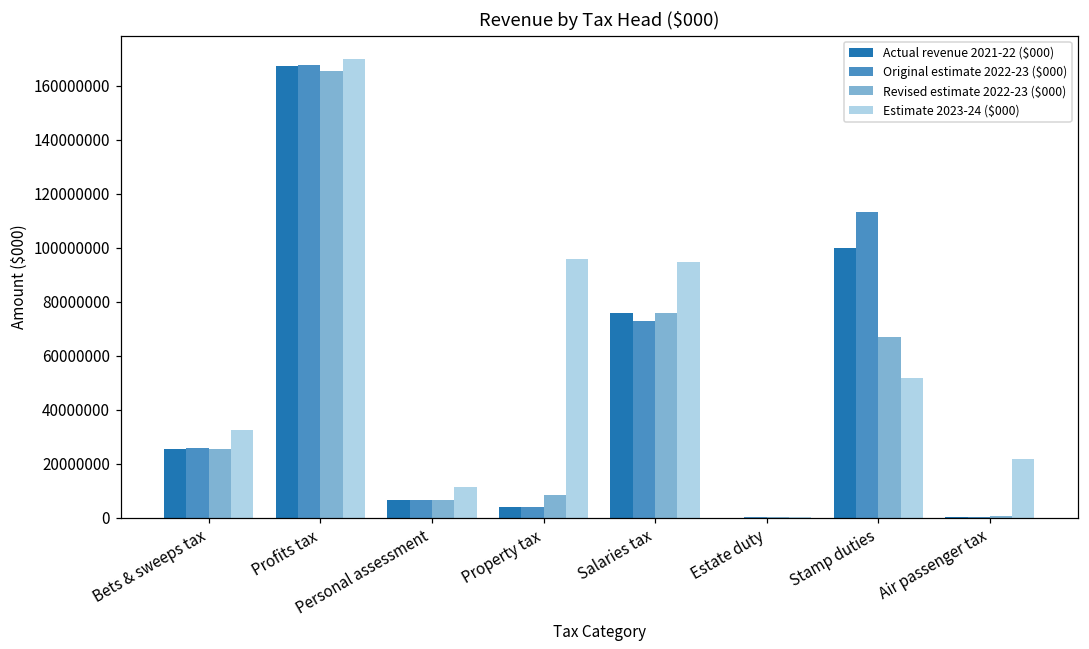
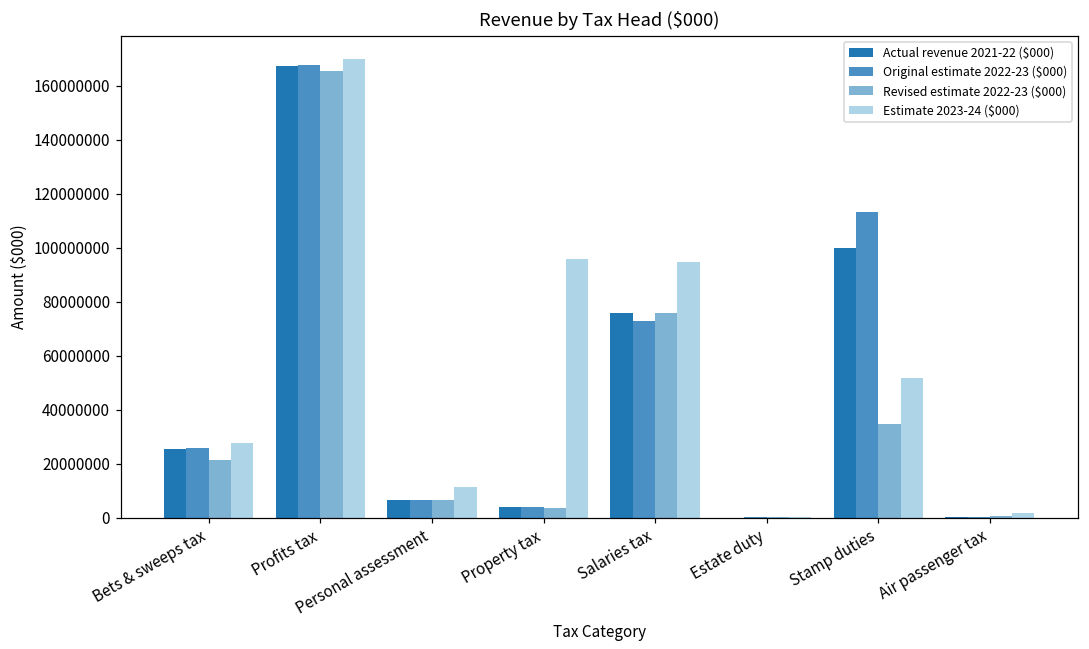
Revised estimate 2022-23 ($000), Bets & sweeps tax: 26000000 -> 21000000
Estimate 2023-24 ($000), Bets & sweeps tax: 32000000 -> 28000000
Revised estimate 2022-23 ($000), Property tax: 8000000 -> 4000000
Revised estimate 2022-23 ($000), Stamp duties: 67000000 -> 35000000
Estimate 2023-24 ($000), Air passenger tax: 22000000 -> 2000000
